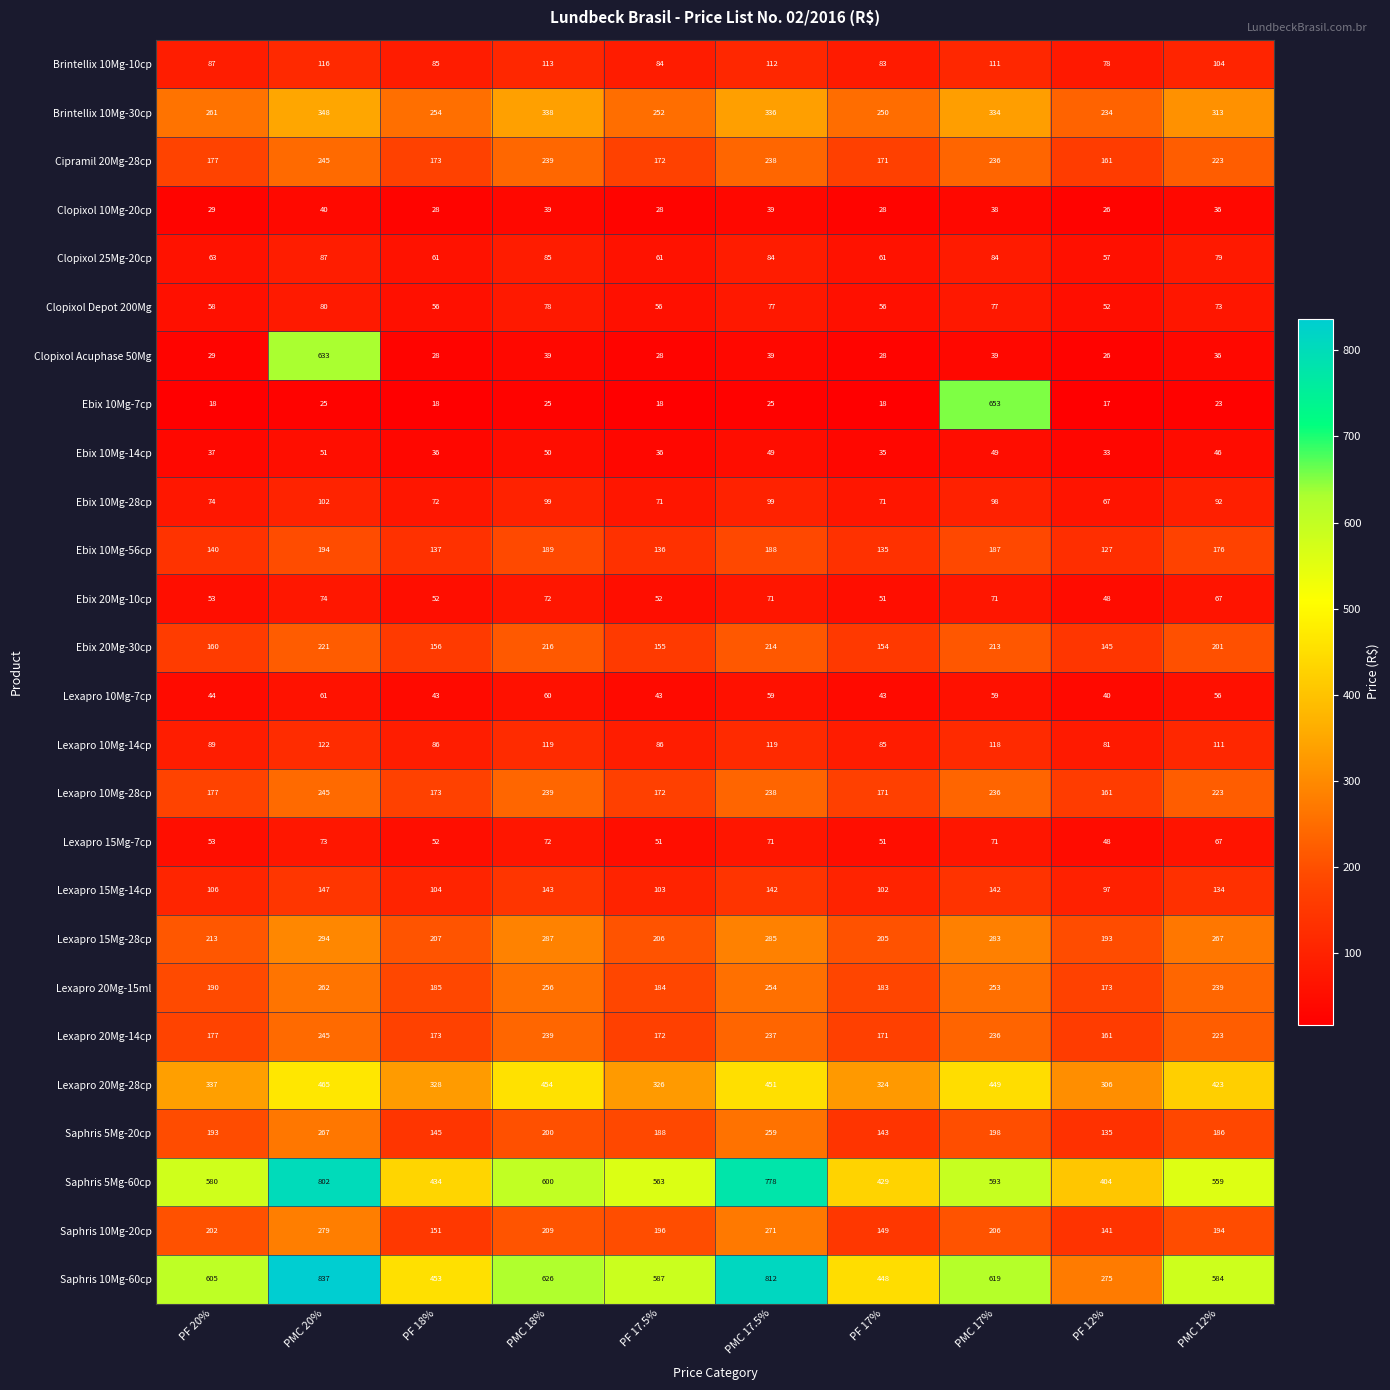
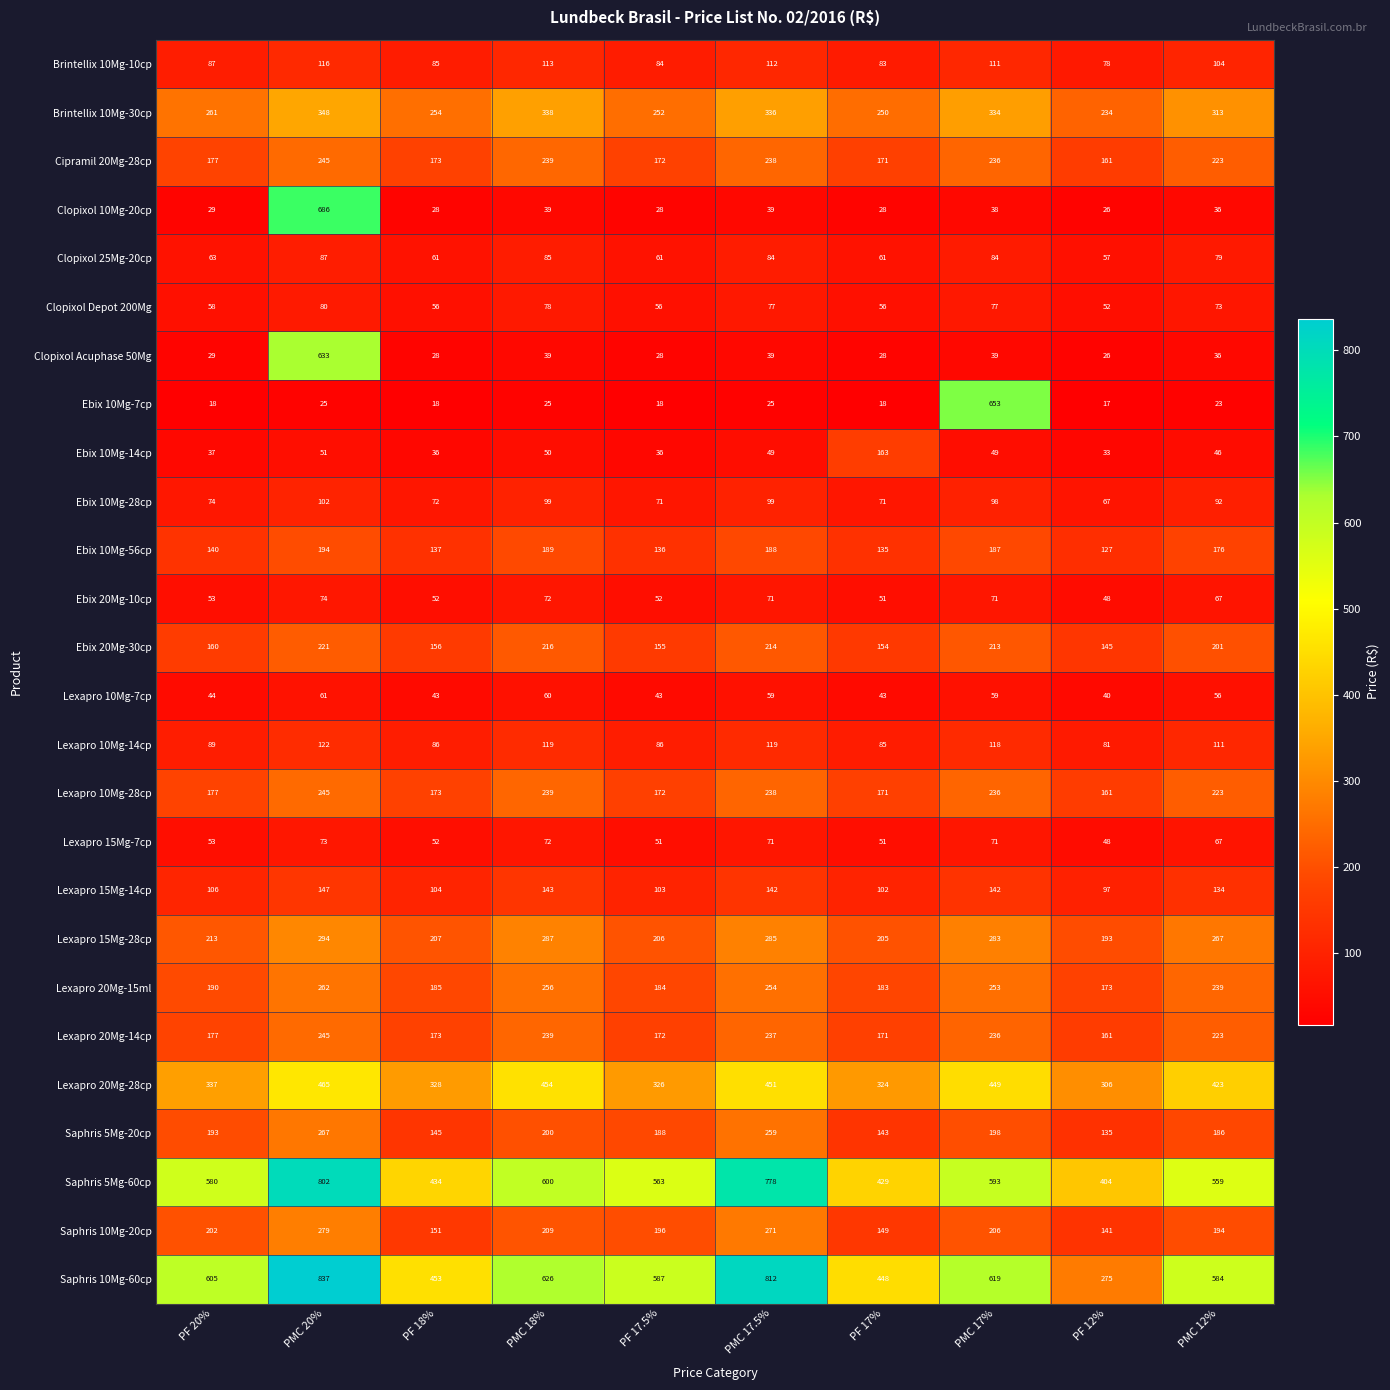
Clopixol 10Mg-20cp, PMC 20%: 40 -> 686
Ebix 10Mg-14cp, PF 17%: 35 -> 163
